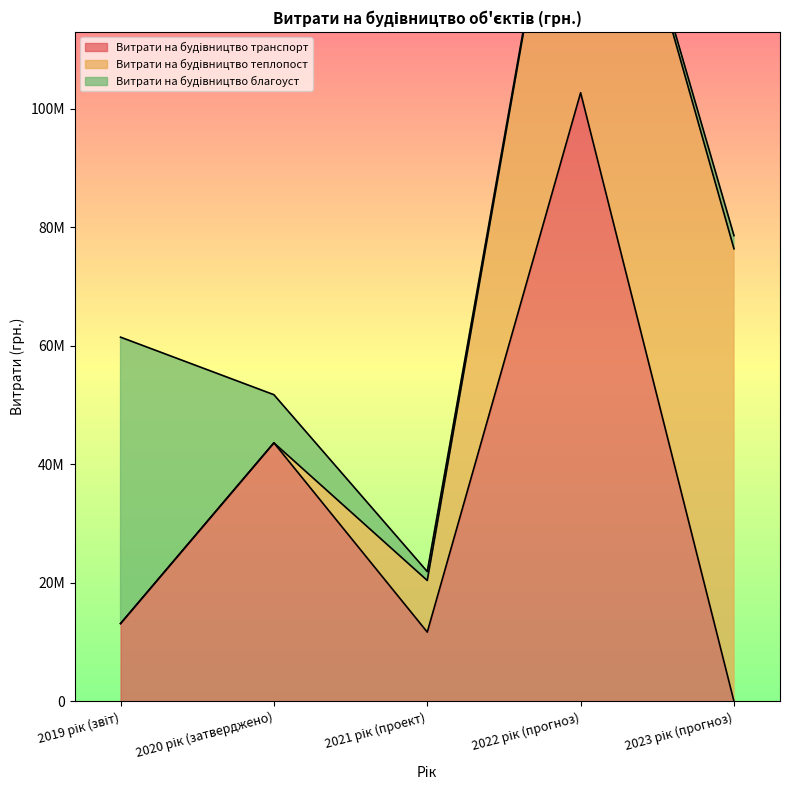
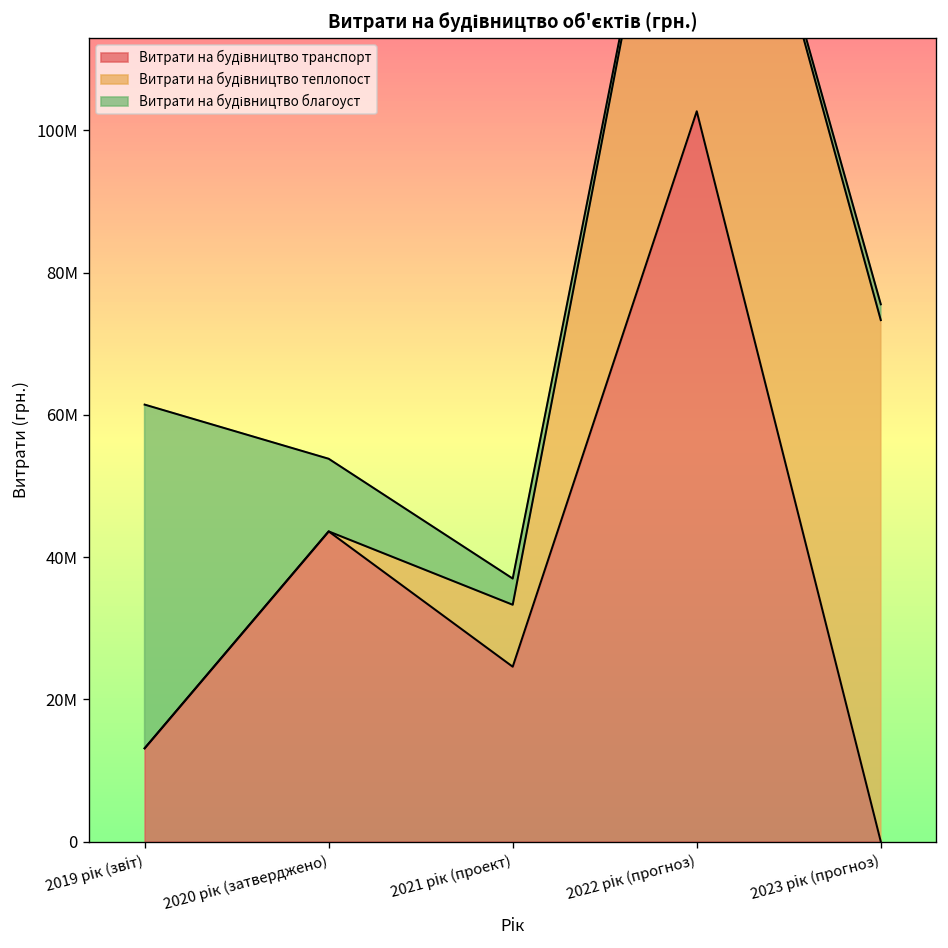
Витрати на будівництво благоуст, 2020 рік (затверджено): 8000000 -> 10000000
Витрати на будівництво транспорт, 2021 рік (проект): 12000000 -> 25000000
Витрати на будівництво благоуст, 2021 рік (проект): 2000000 -> 4000000
Витрати на будівництво теплопост, 2023 рік (прогноз): 76000000 -> 73000000
